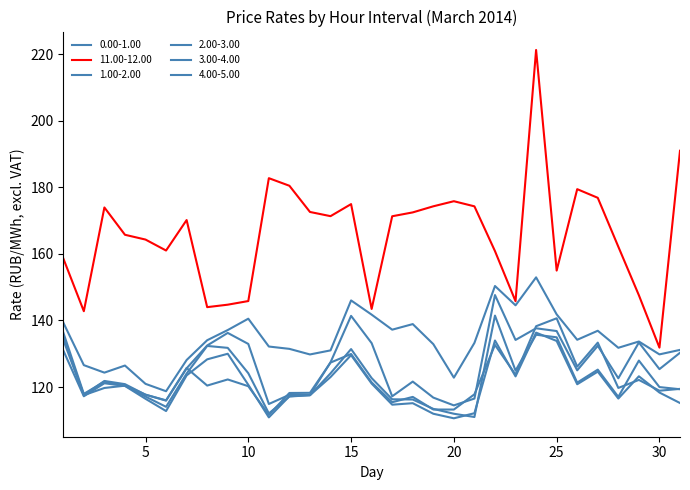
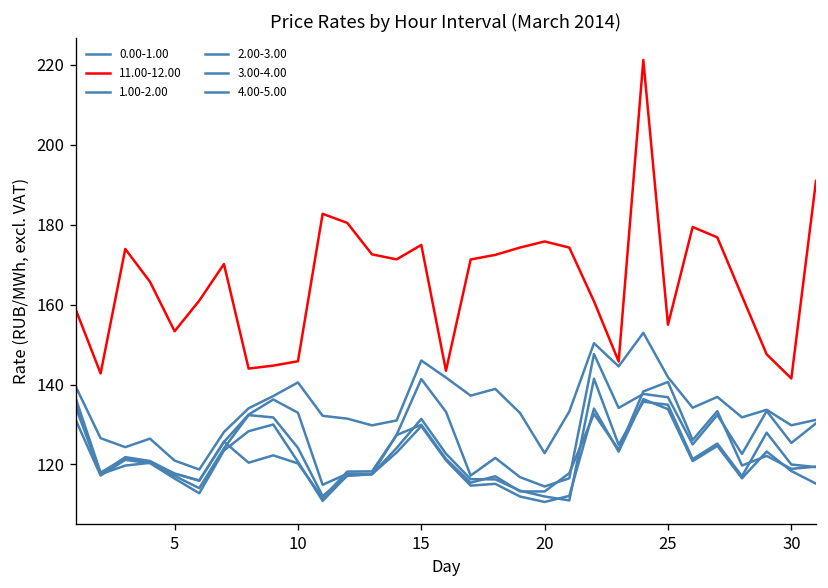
11.00-12.00, 5: 164 -> 153
11.00-12.00, 30: 132 -> 142
